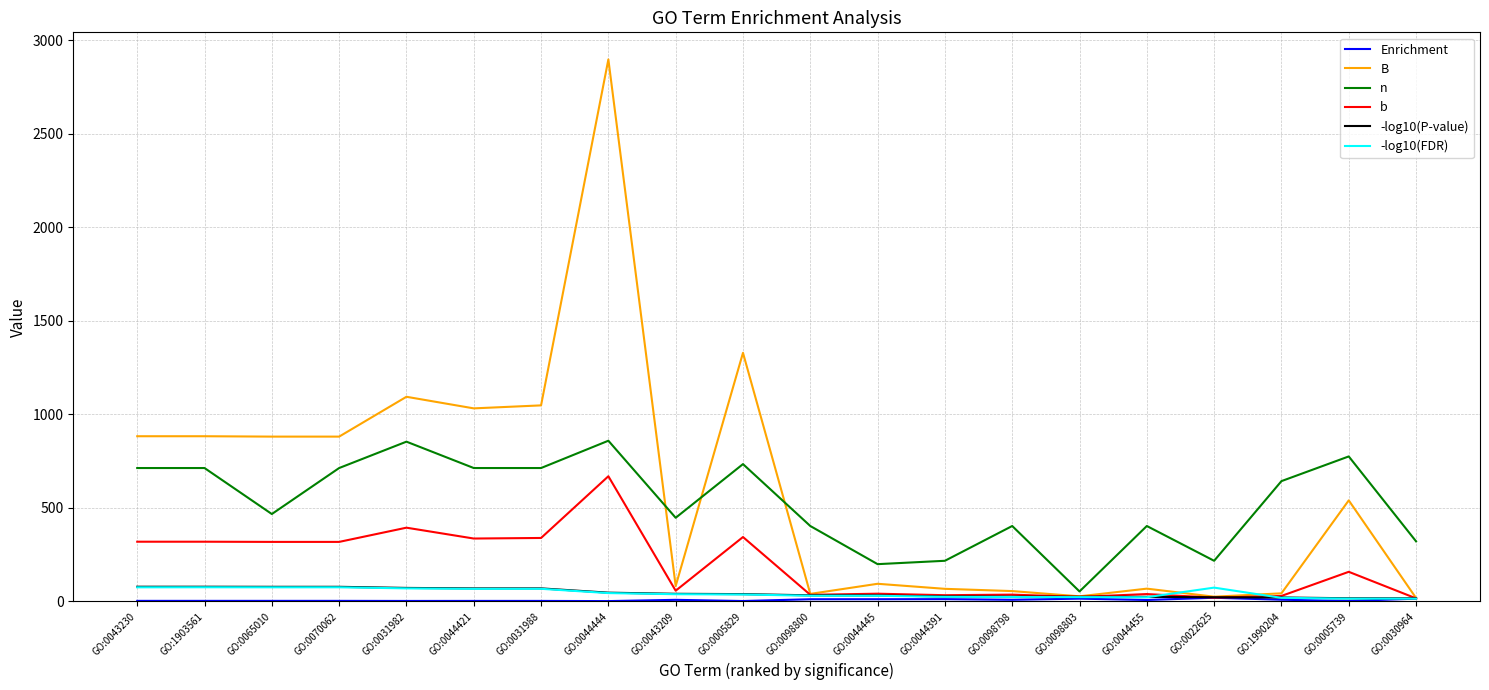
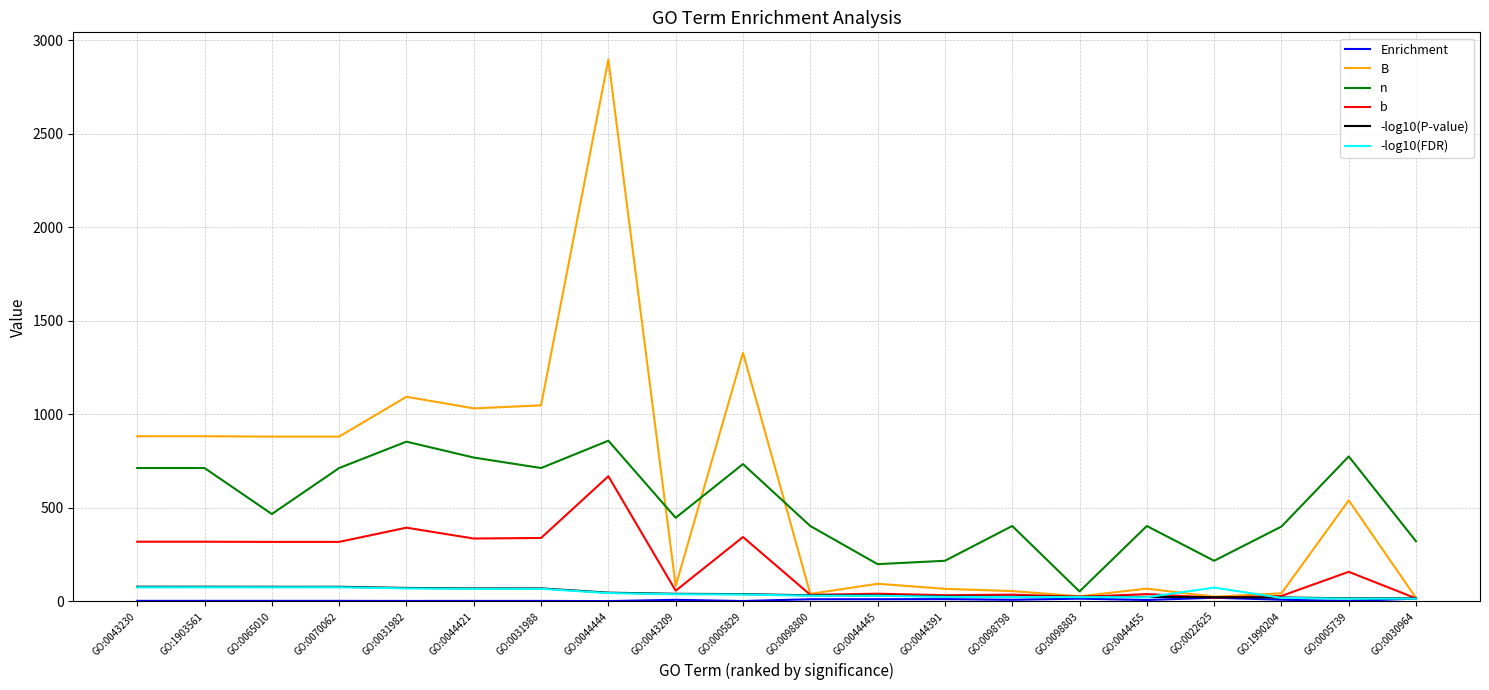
n, GO:0044421: 710 -> 770
n, GO:1990204: 640 -> 400
